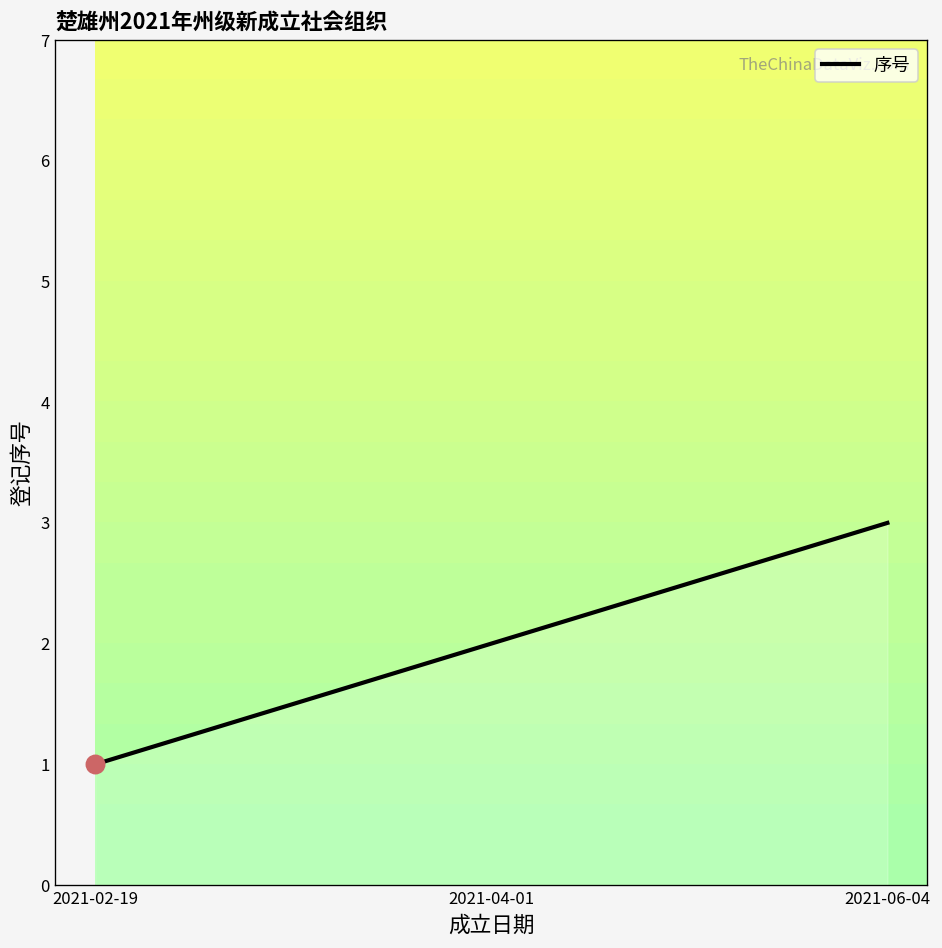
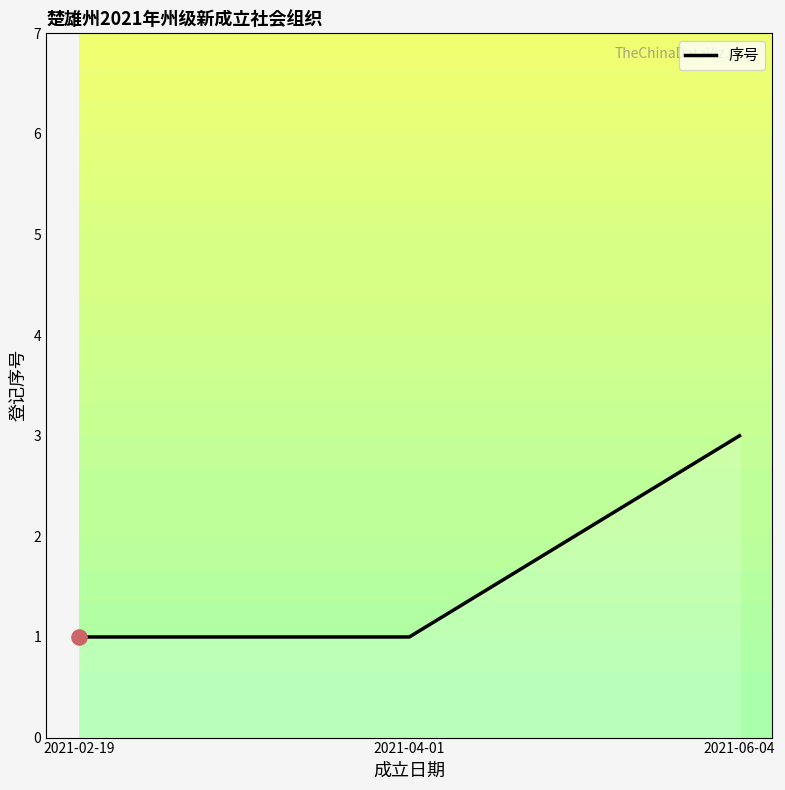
序号, 2021-04-01: 2 -> 1
